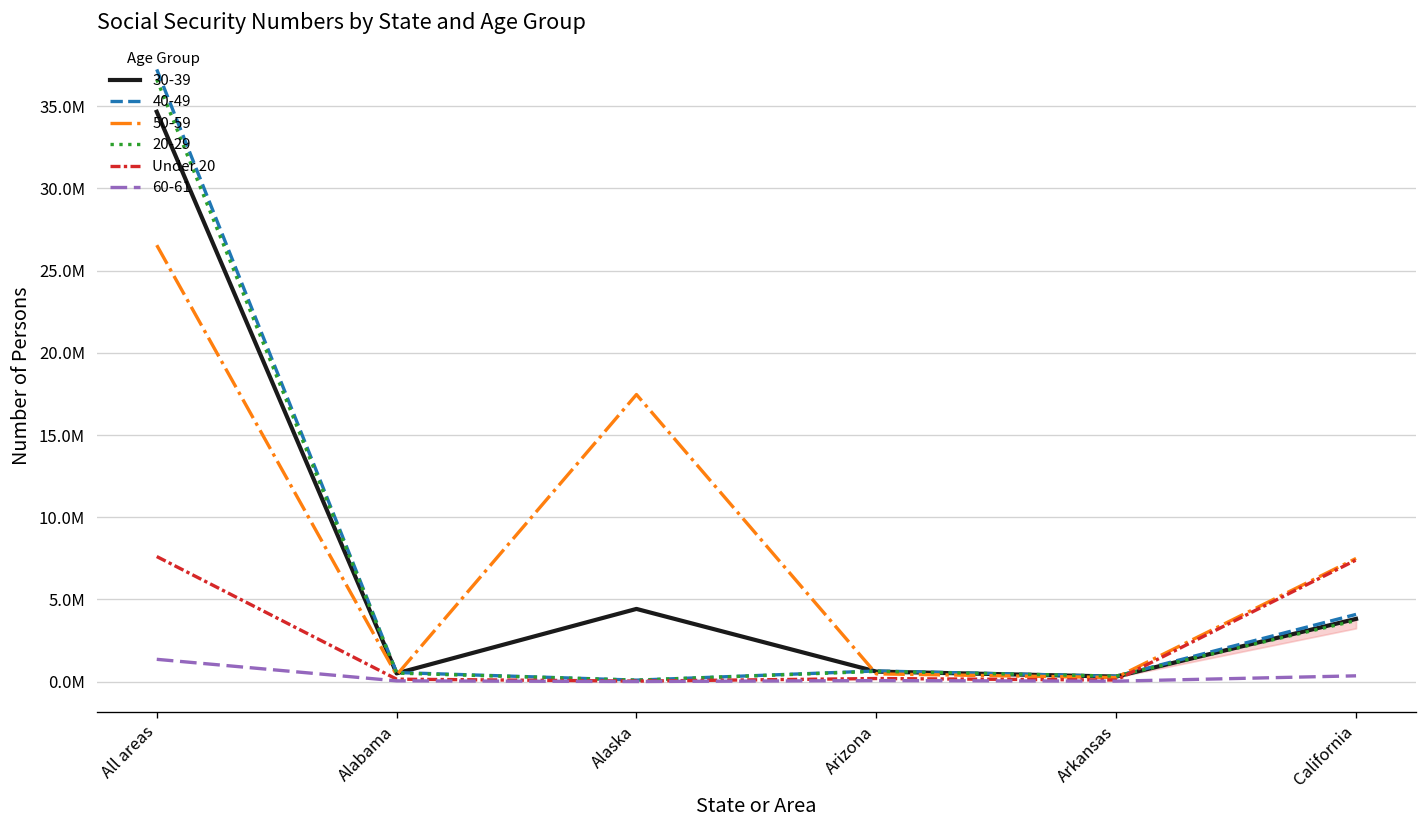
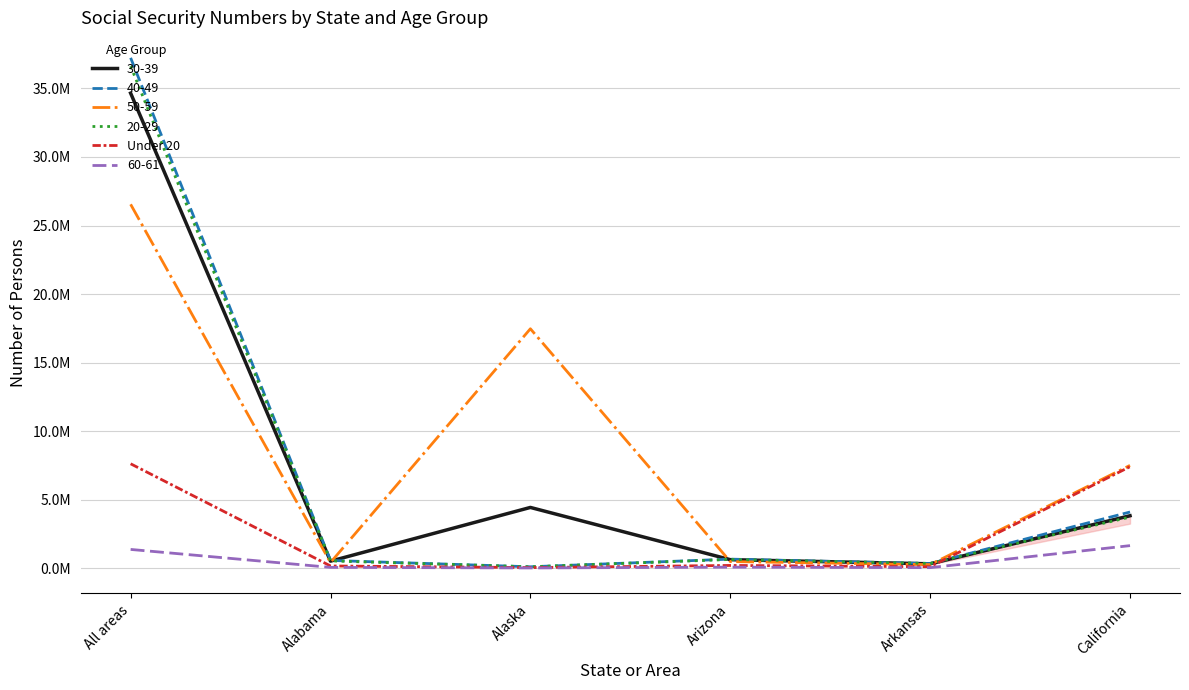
60-61, California: 400000 -> 1600000
